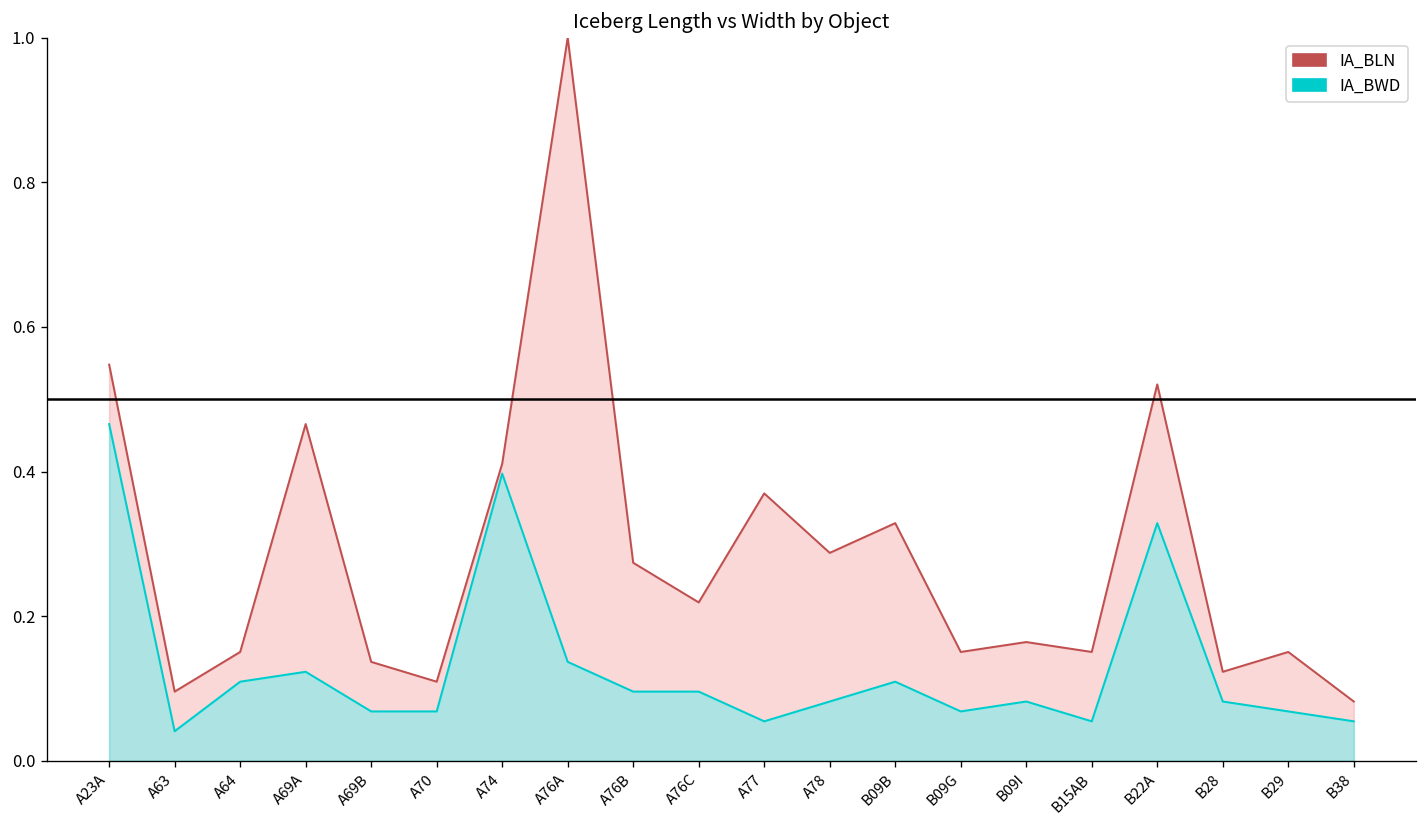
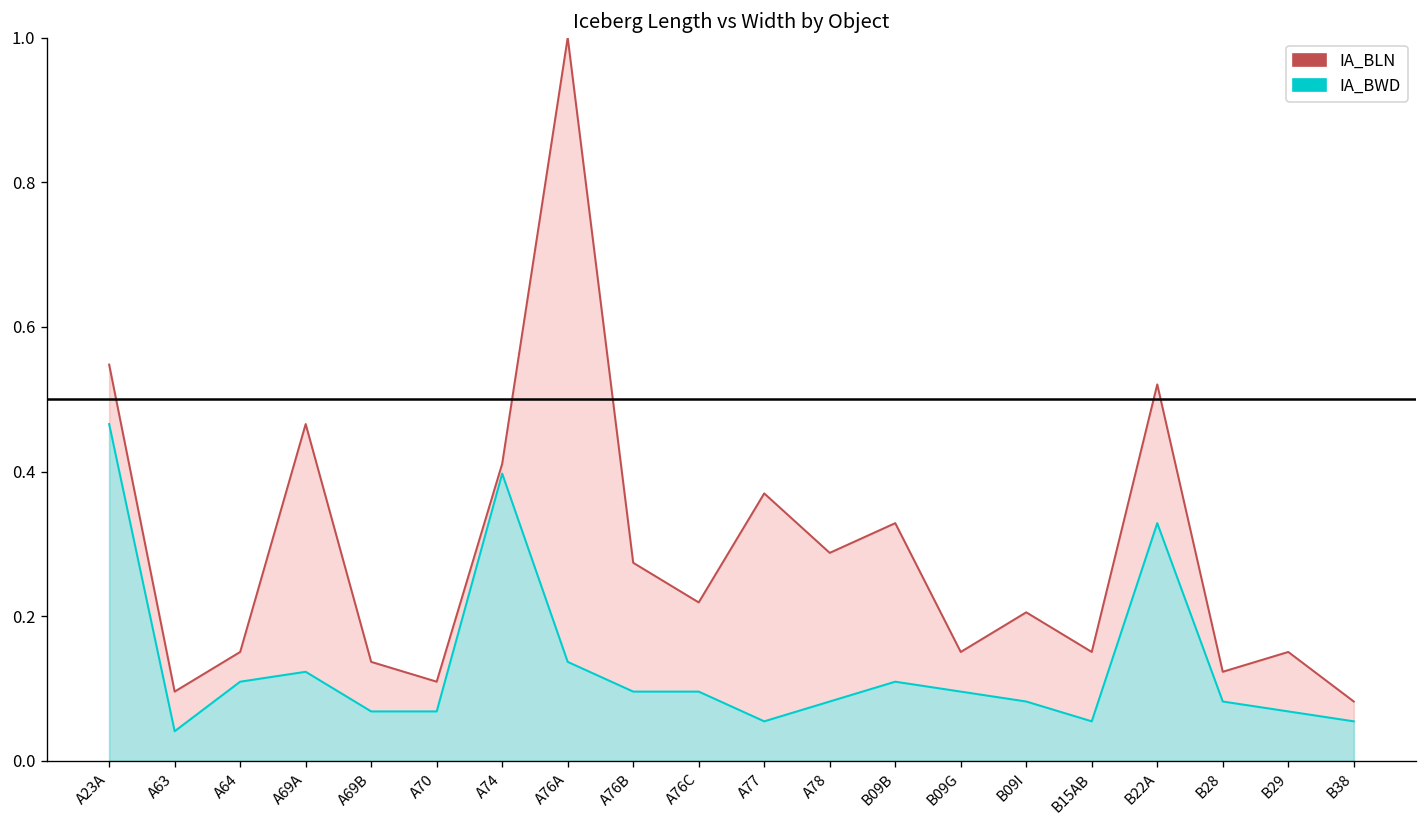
IA_BWD, B09G: 0.07 -> 0.10
IA_BLN, B09I: 0.16 -> 0.21
